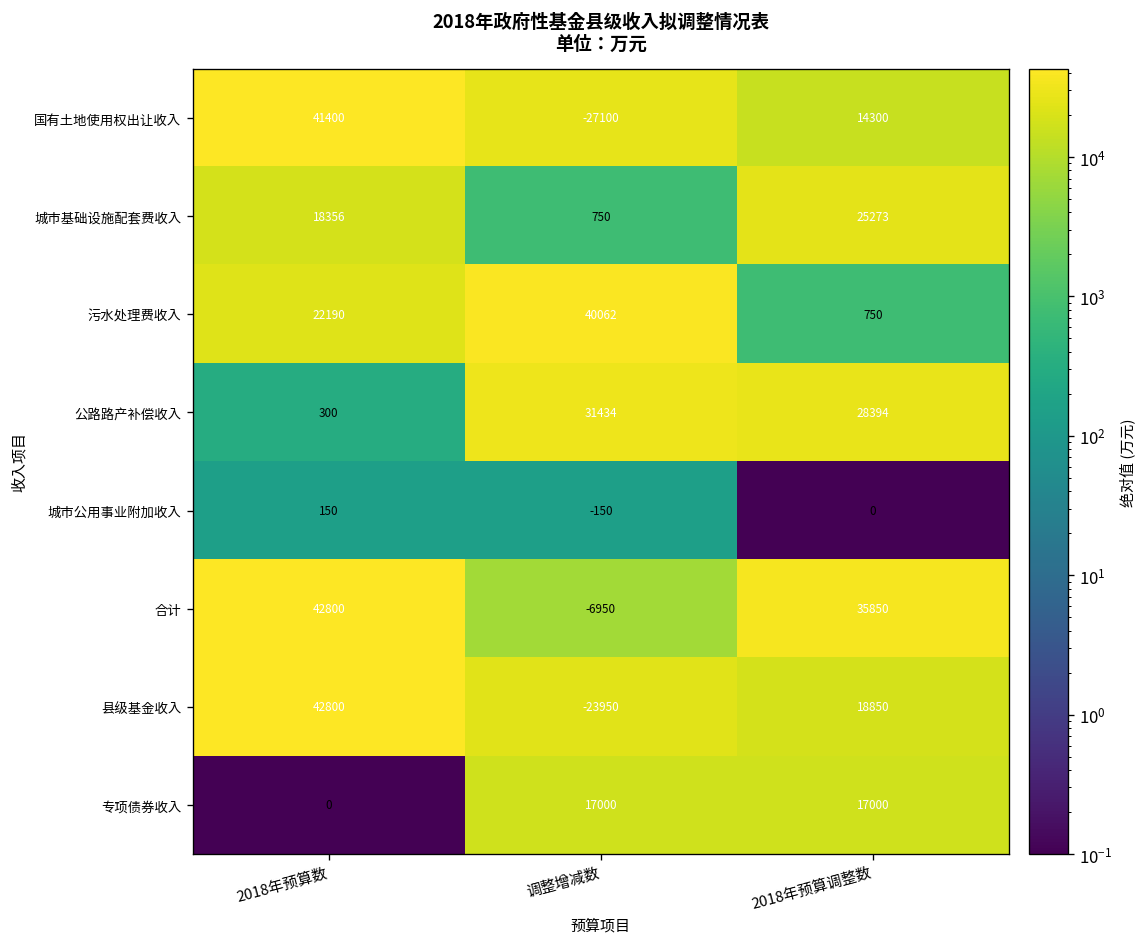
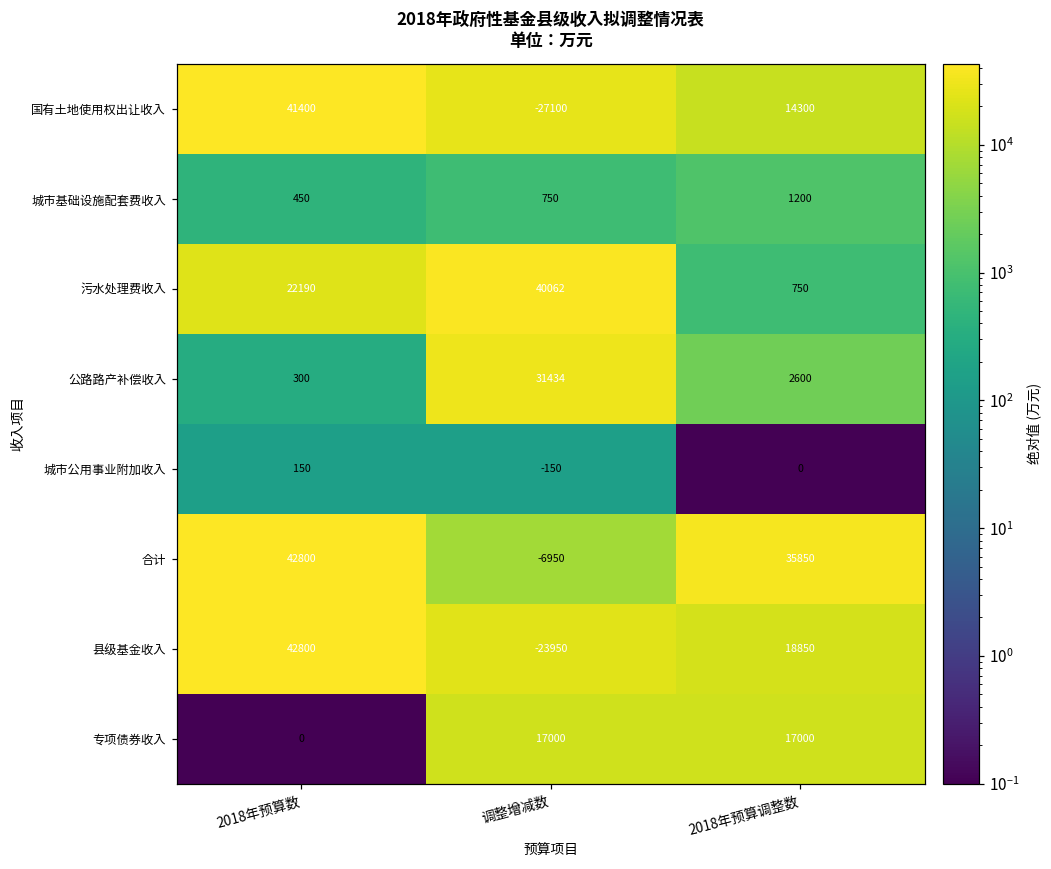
城市基础设施配套费收入, 2018年预算数: 18356 -> 450
城市基础设施配套费收入, 2018年预算调整数: 25273 -> 1200
公路路产补偿收入, 2018年预算调整数: 28394 -> 2600
